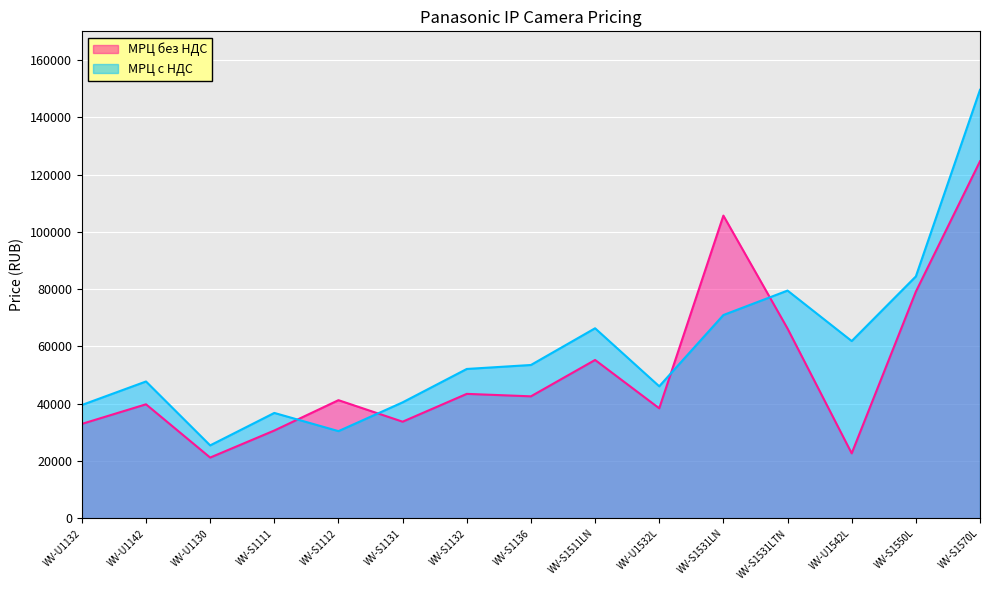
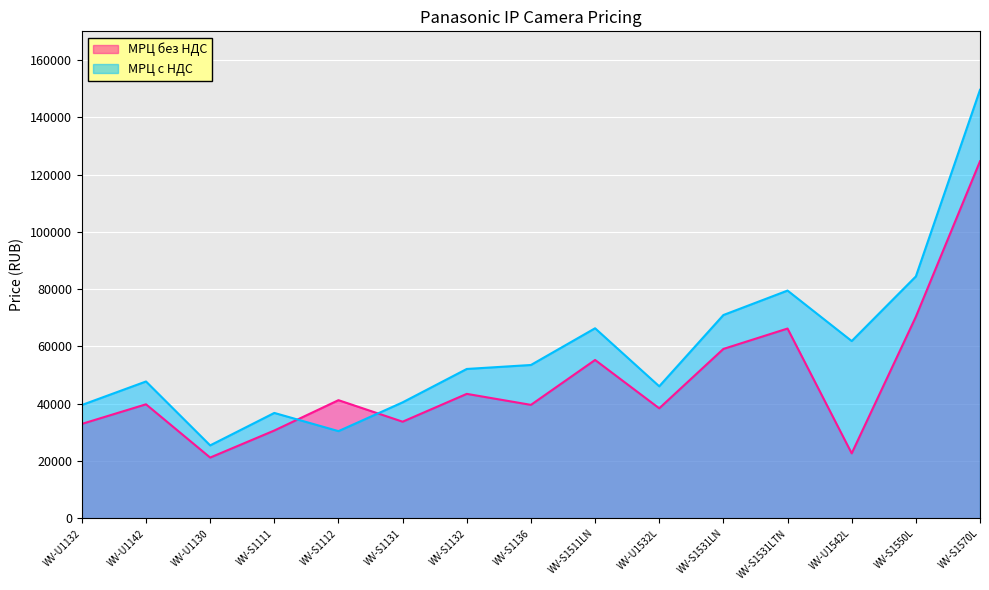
МРЦ без НДС, WV-S1136: 43000 -> 40000
МРЦ без НДС, WV-S1531LN: 106000 -> 59000
МРЦ без НДС, WV-S1550L: 79000 -> 70000
